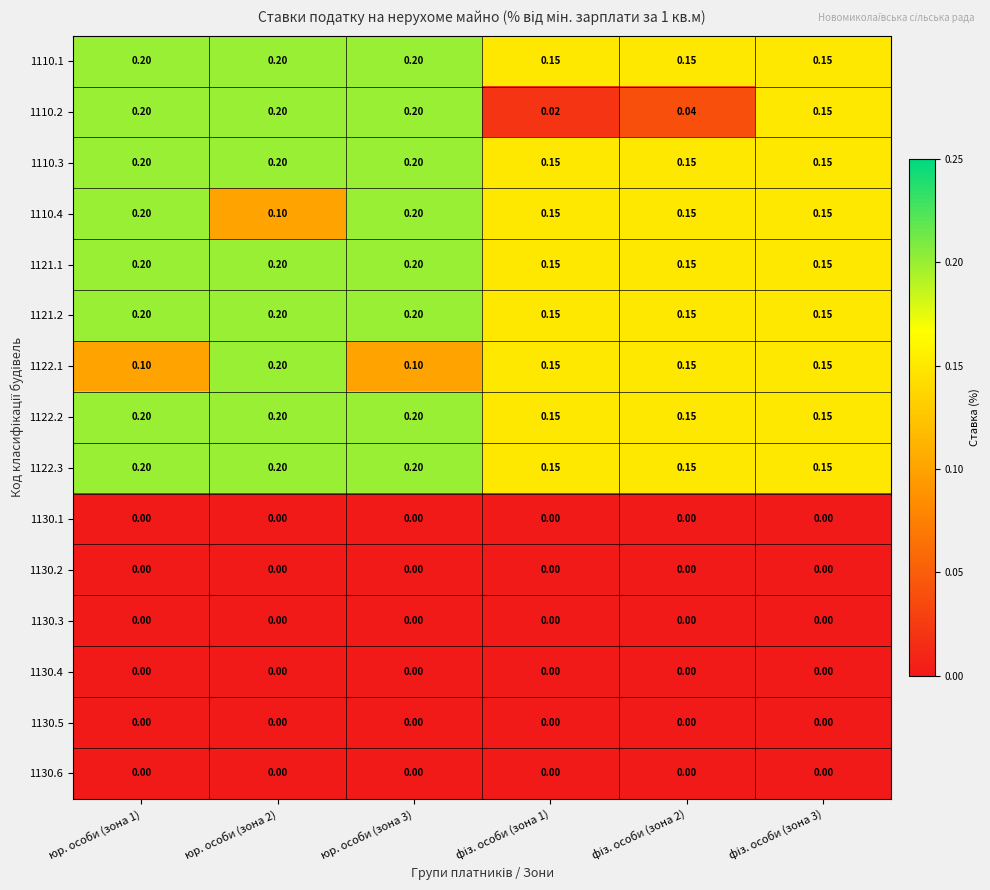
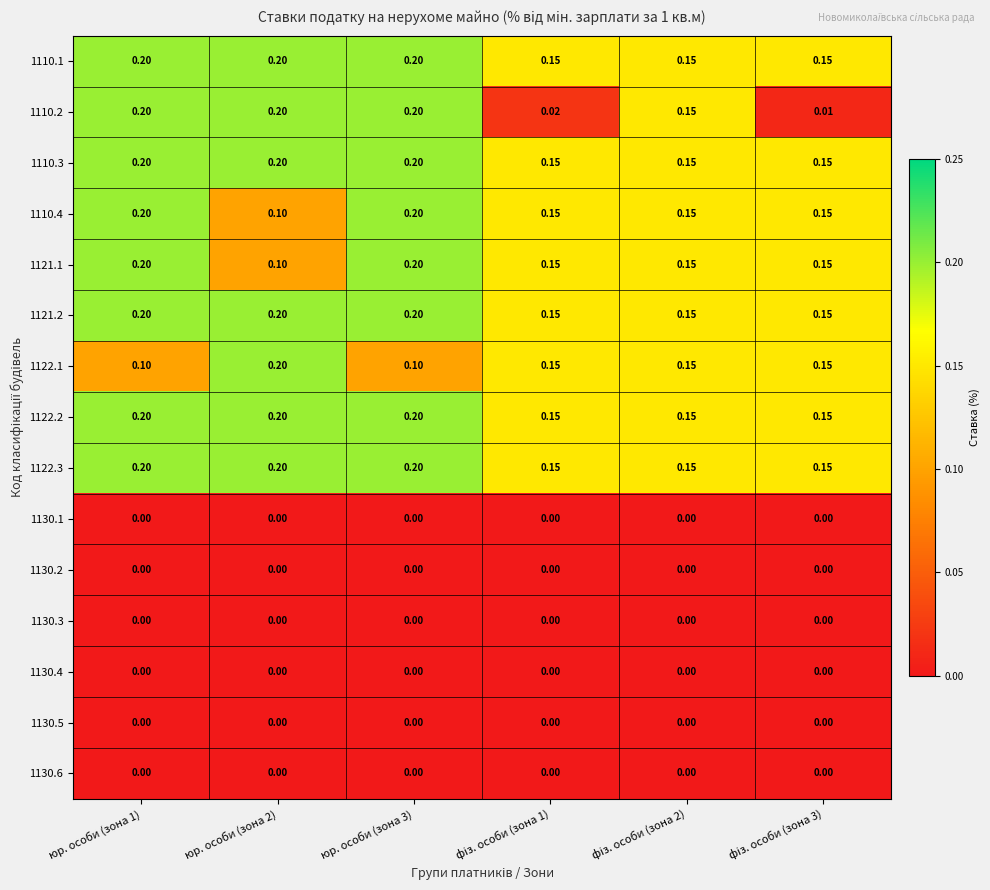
1110.2, фіз. особи (зона 2): 0.04 -> 0.15
1110.2, фіз. особи (зона 3): 0.15 -> 0.01
1121.1, юр. особи (зона 2): 0.20 -> 0.10
